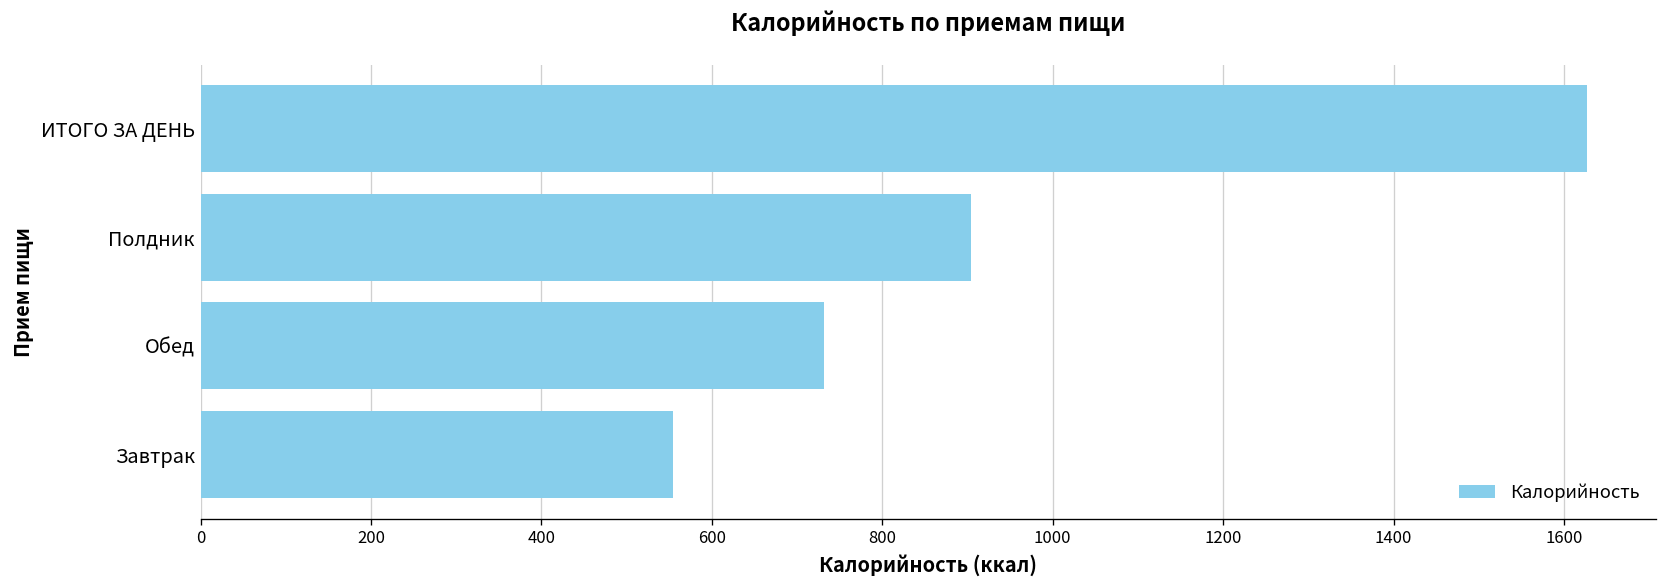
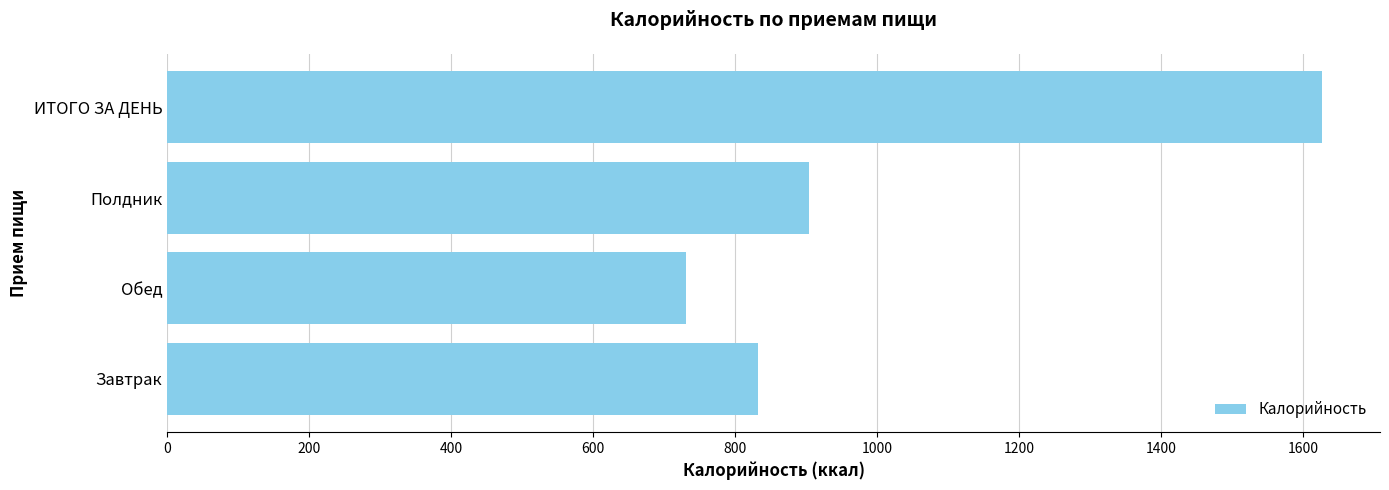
Завтрак: 550 -> 830
